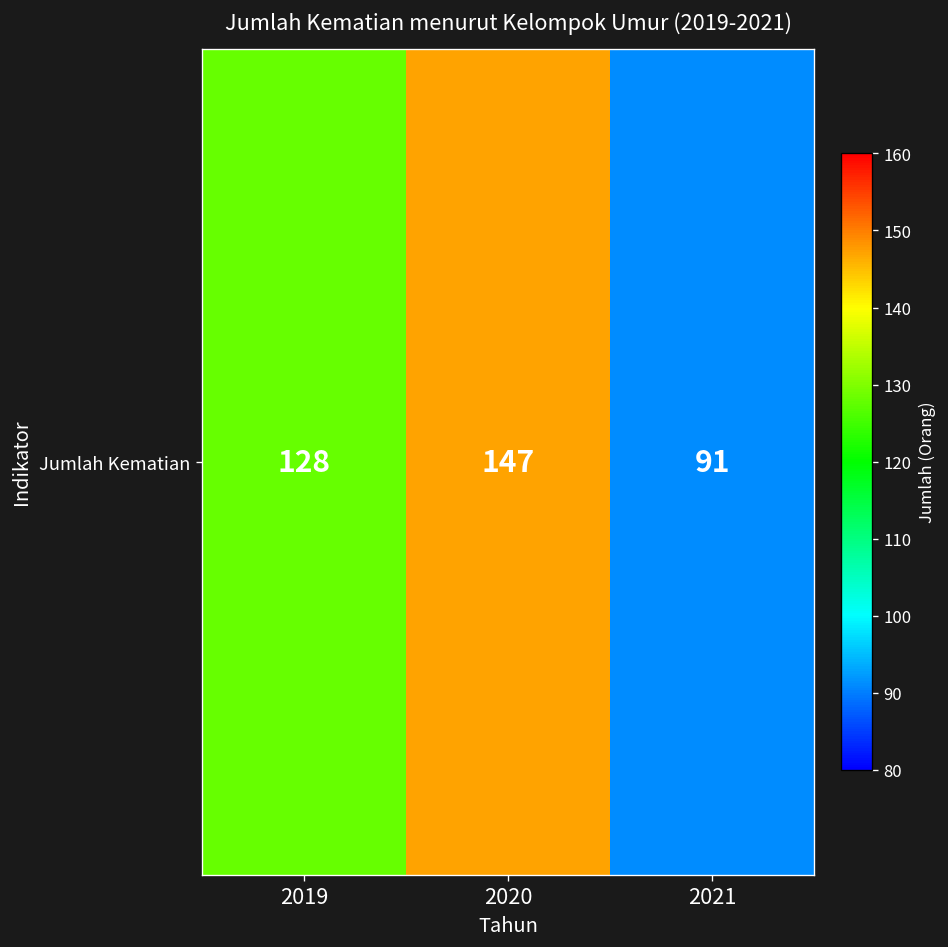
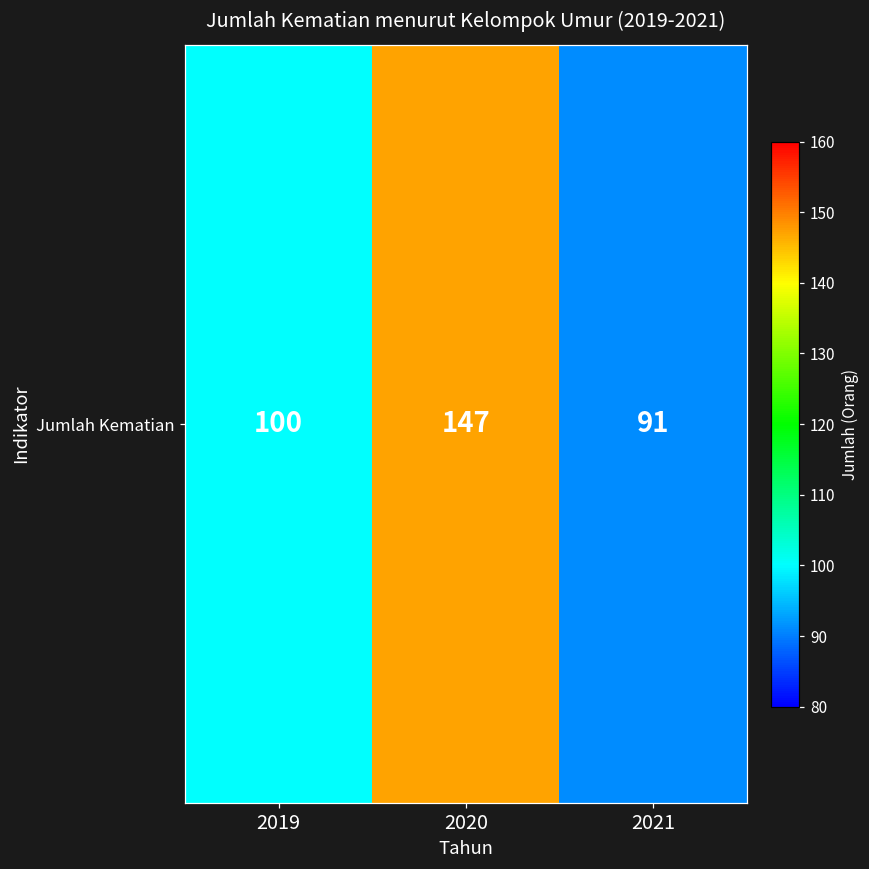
Jumlah Kematian, 2019: 128 -> 100
